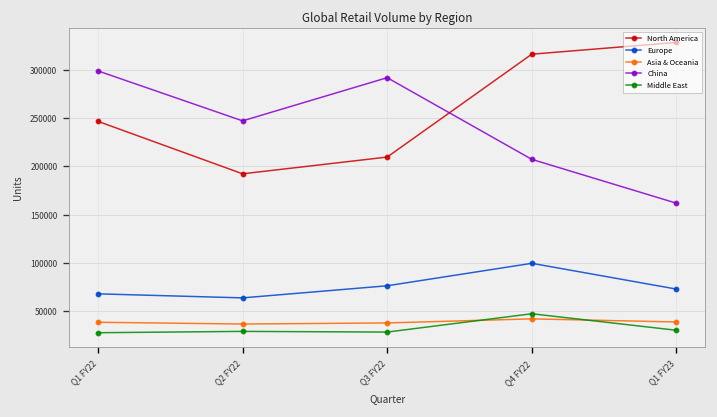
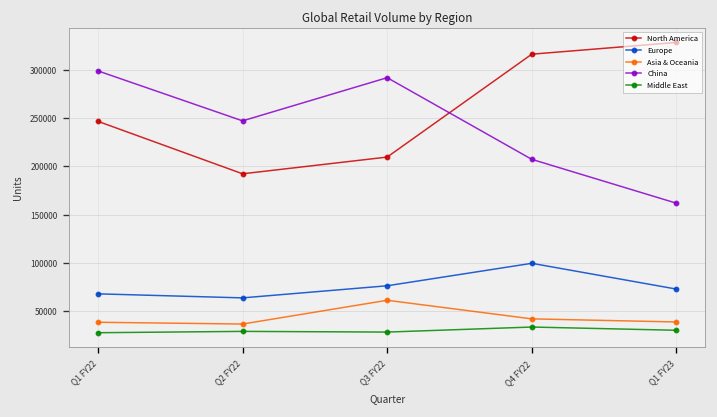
Asia & Oceania, Q3 FY22: 40000 -> 60000
Middle East, Q4 FY22: 50000 -> 30000
